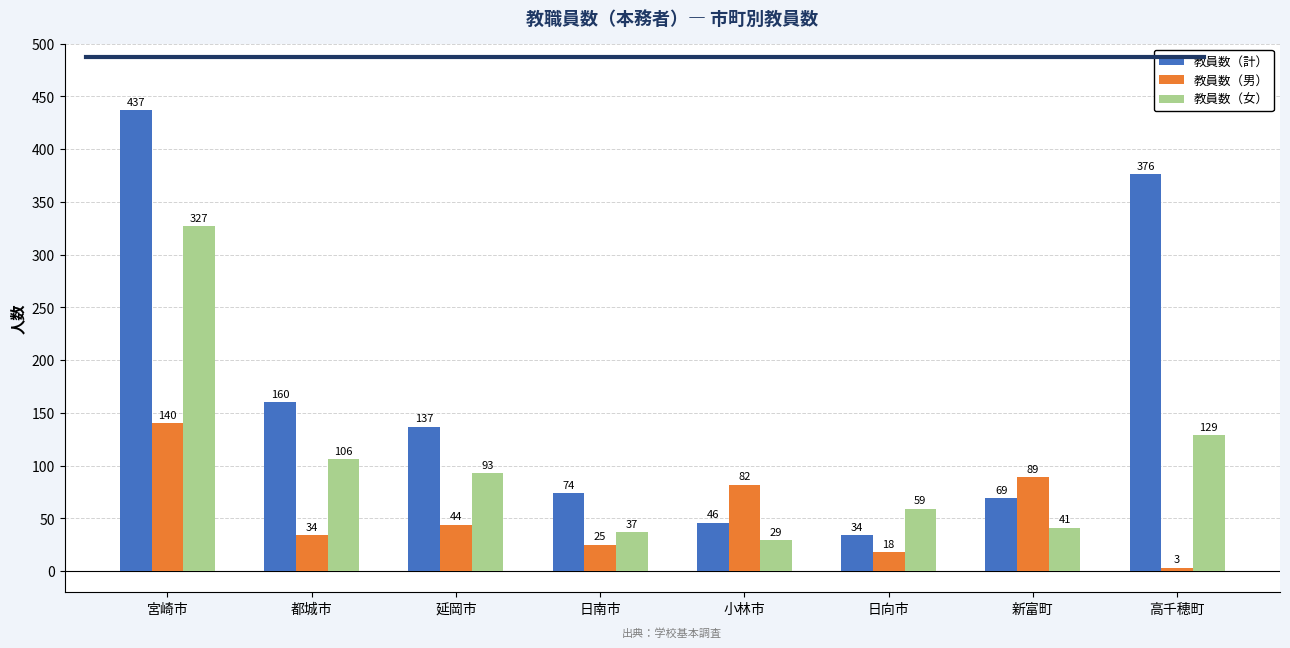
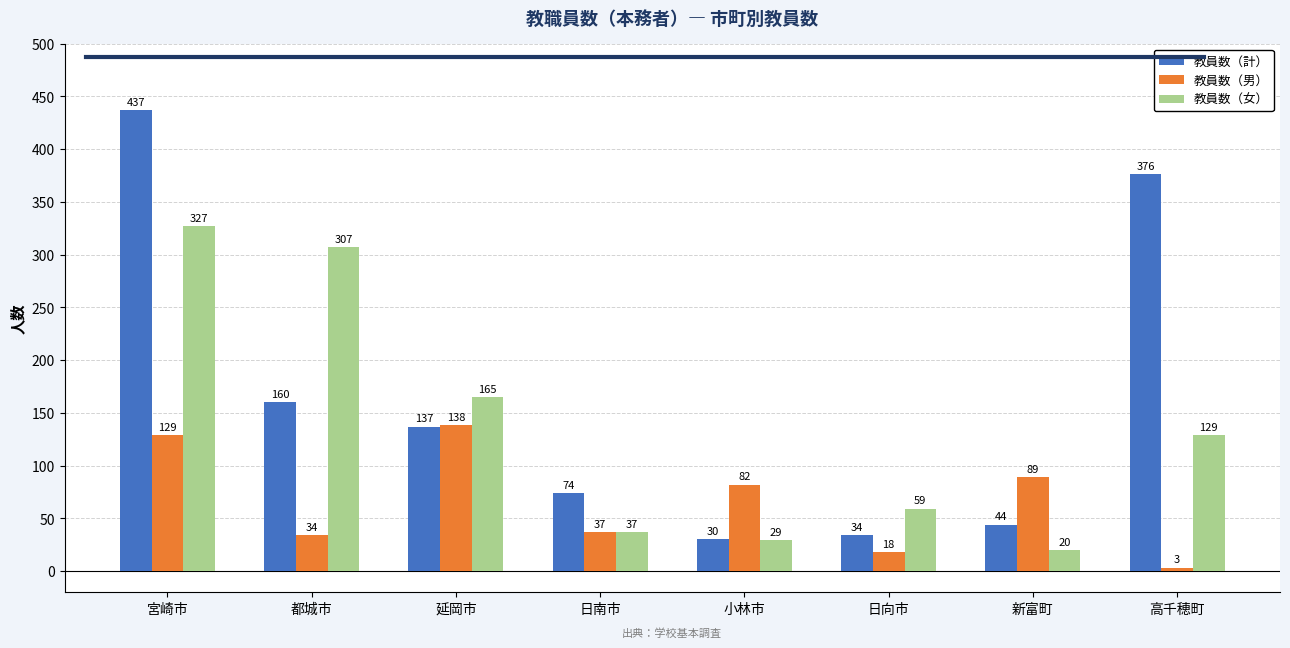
教員数（男）, 宮崎市: 140 -> 129
教員数（女）, 都城市: 106 -> 307
教員数（男）, 延岡市: 44 -> 138
教員数（女）, 延岡市: 93 -> 165
教員数（男）, 日南市: 25 -> 37
教員数（計）, 小林市: 46 -> 30
教員数（計）, 新富町: 69 -> 44
教員数（女）, 新富町: 41 -> 20
